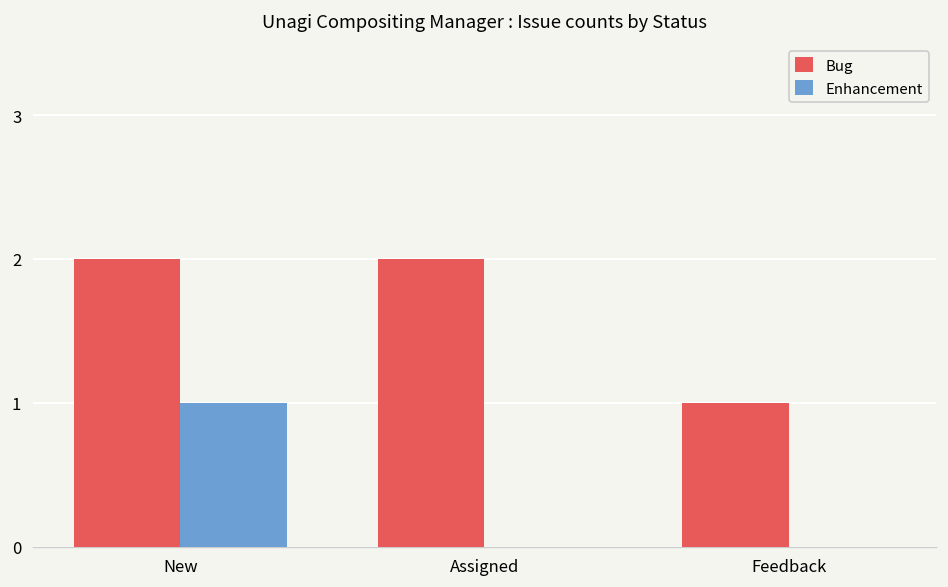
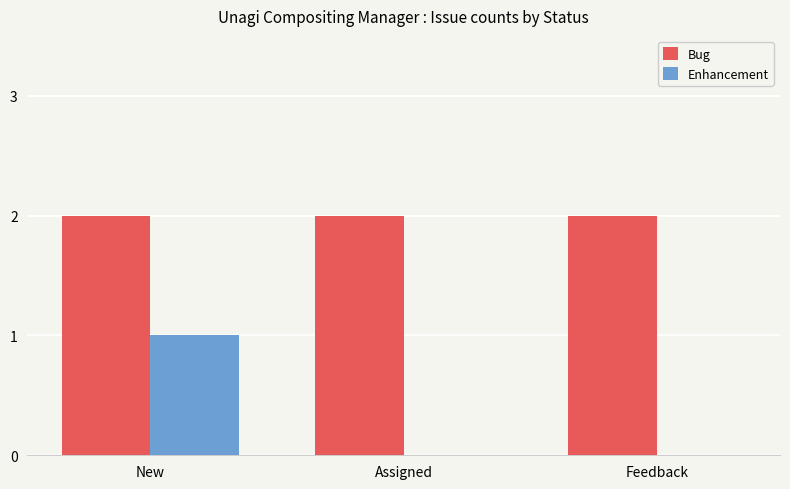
Bug, Feedback: 1 -> 2
